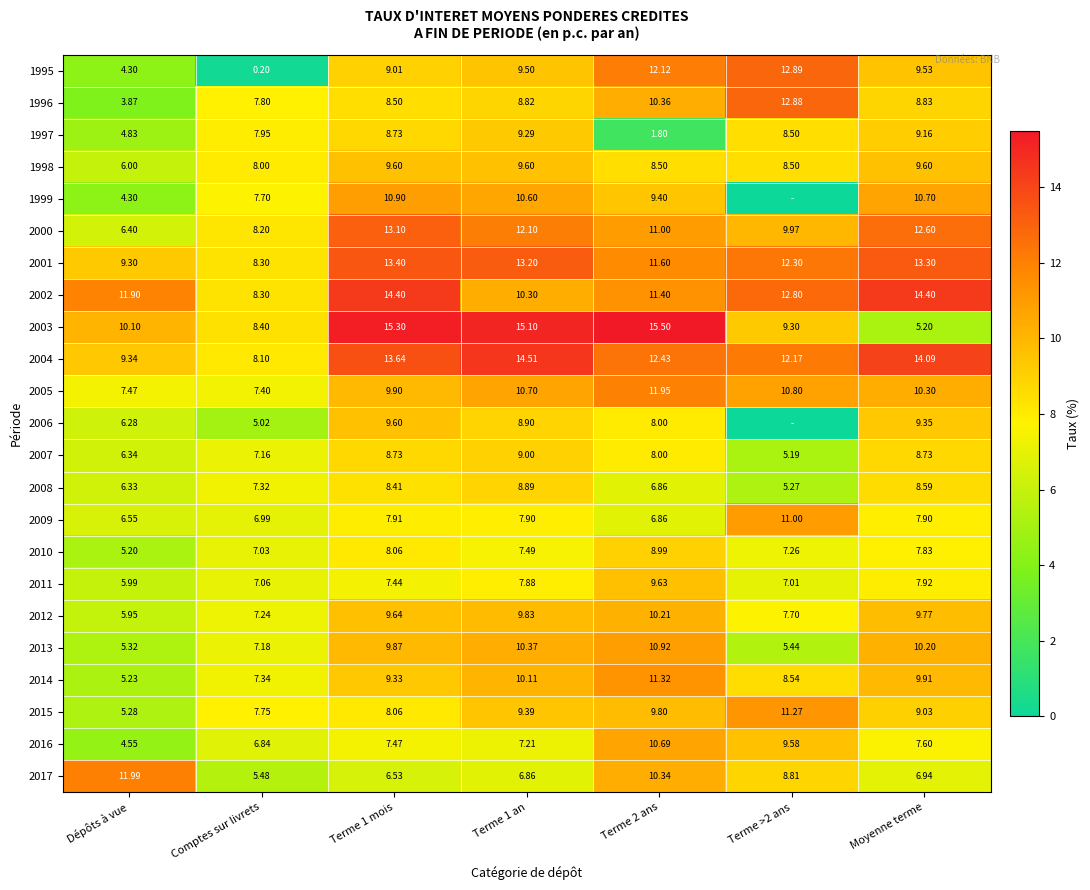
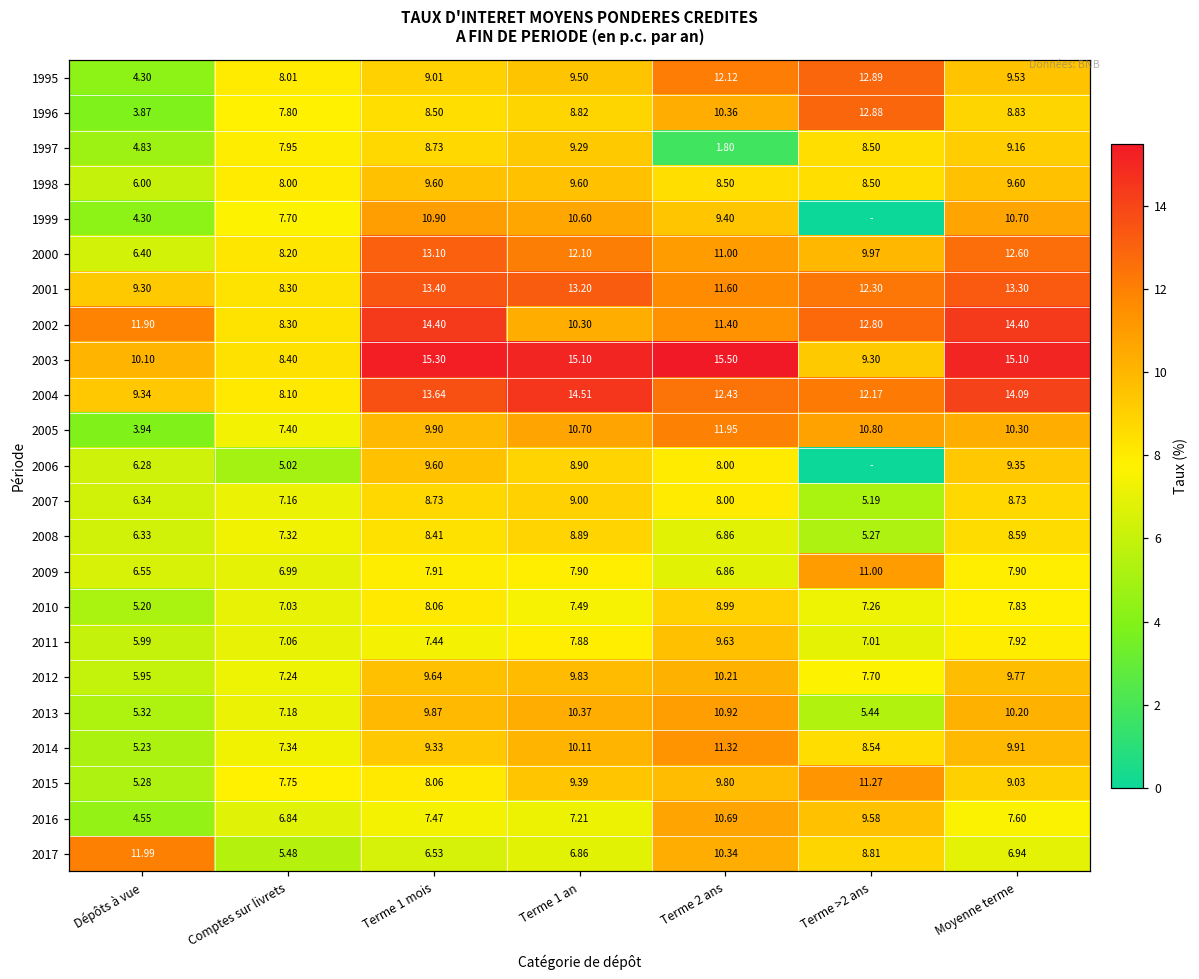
1995, Comptes sur livrets: 0.20 -> 8.01
2003, Moyenne terme: 5.20 -> 15.10
2005, Dépôts à vue: 7.47 -> 3.94
